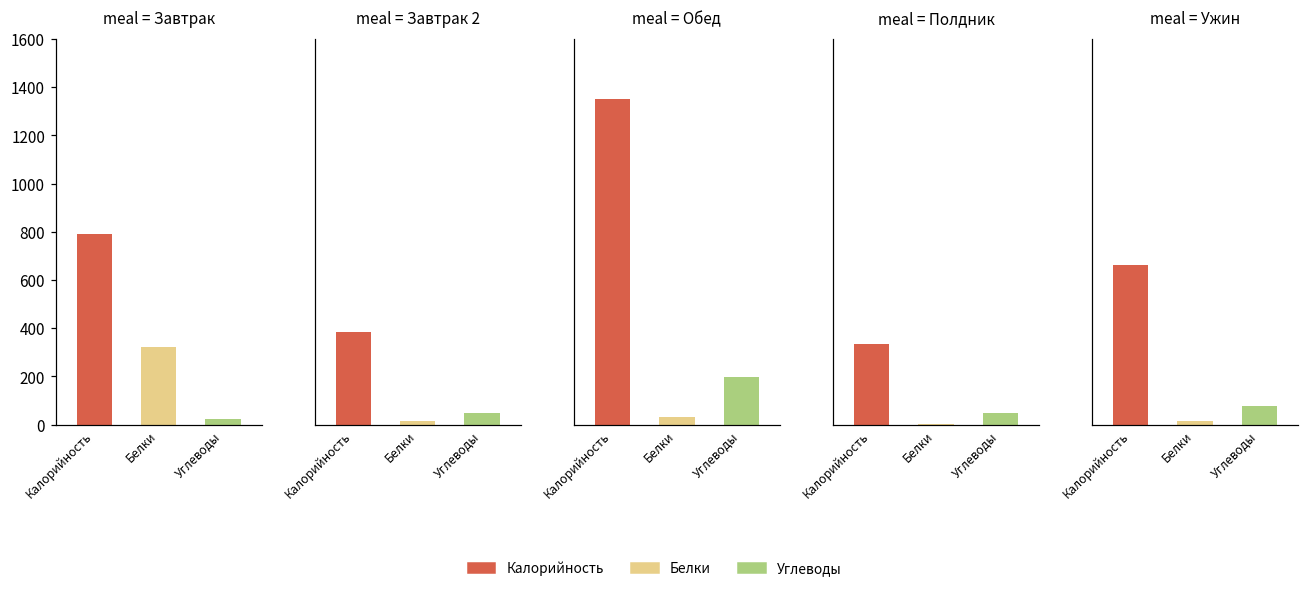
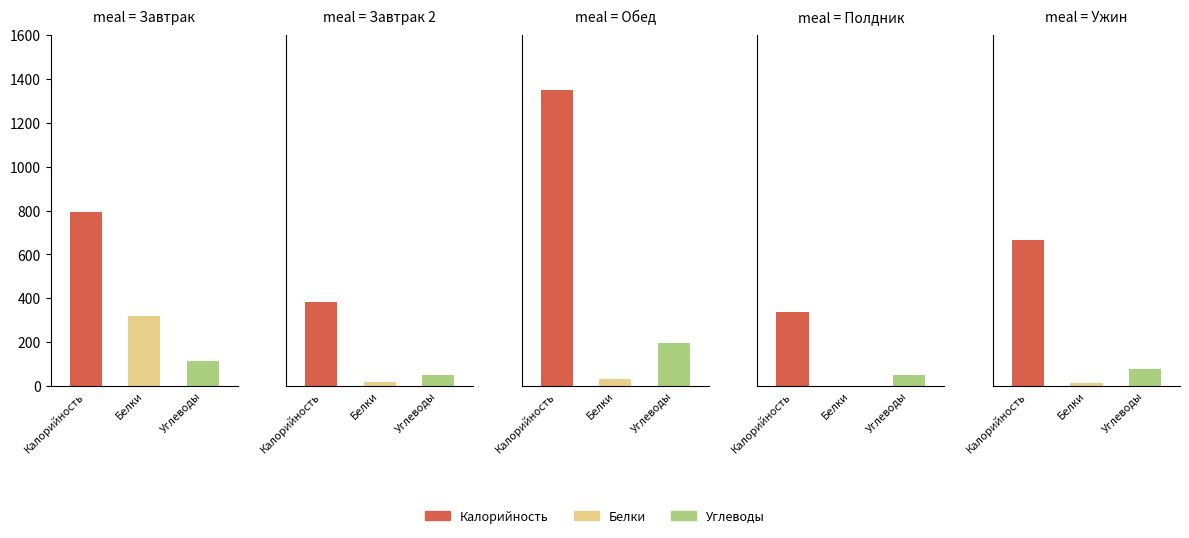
meal = Завтрак, Углеводы: 20 -> 110
